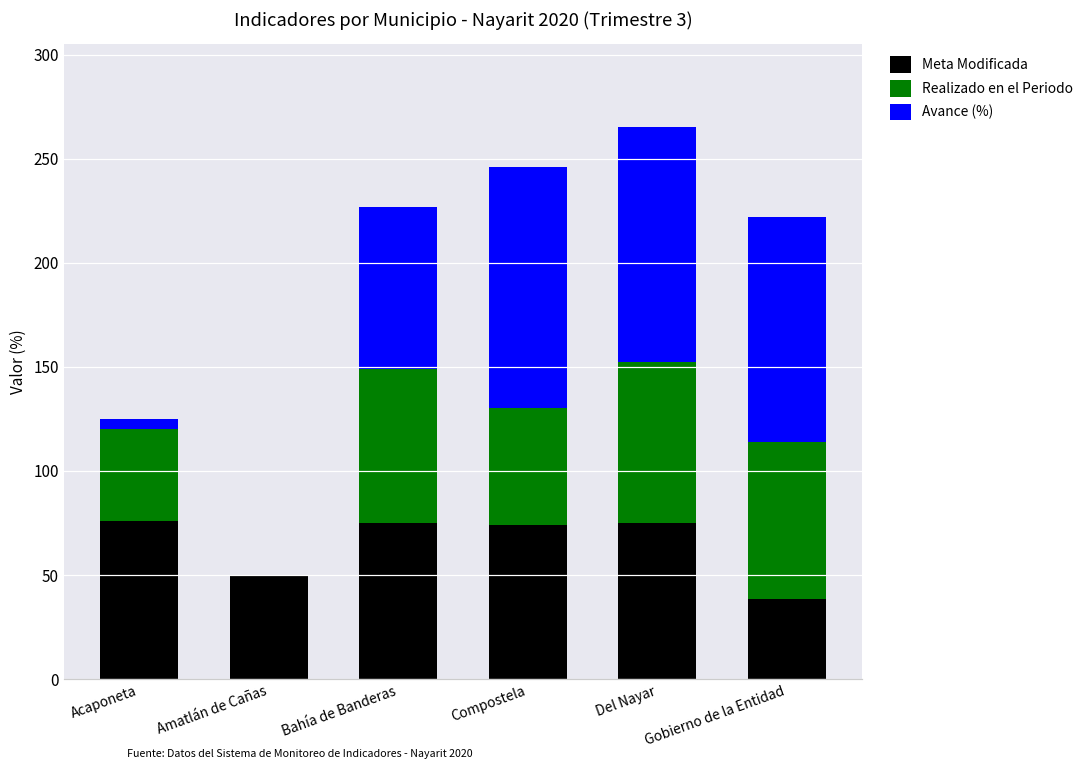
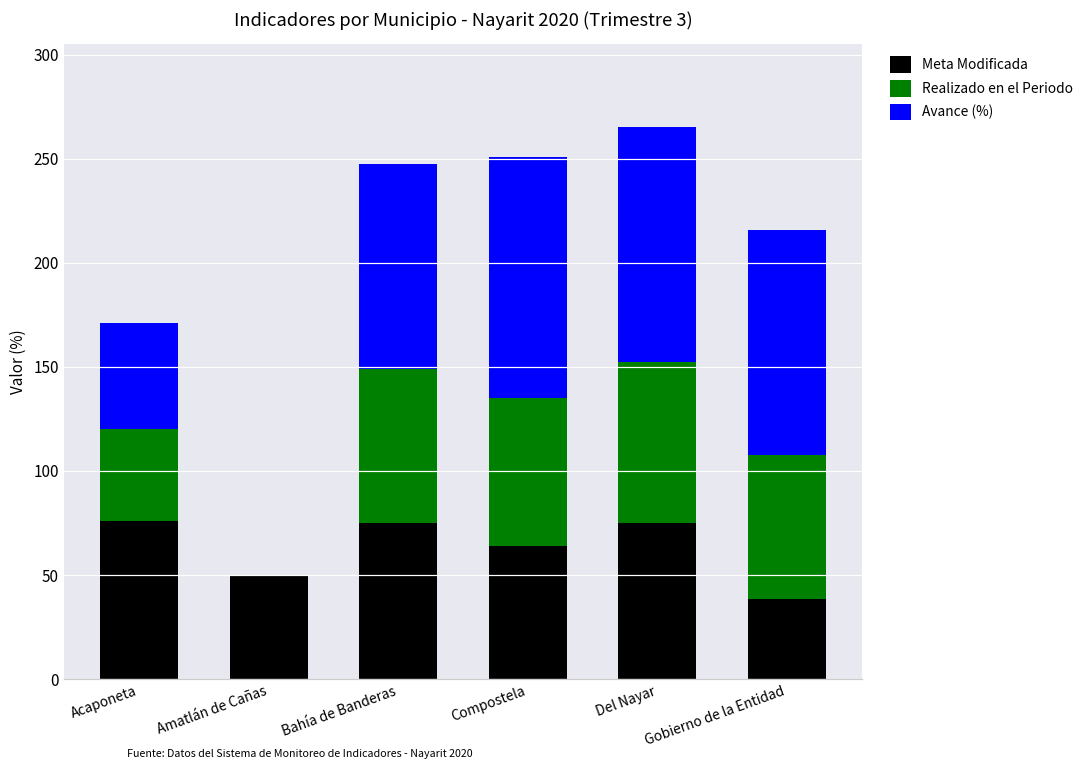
Avance (%), Acaponeta: 5 -> 51
Avance (%), Bahía de Banderas: 78 -> 99
Meta Modificada, Compostela: 74 -> 64
Realizado en el Periodo, Compostela: 56 -> 71
Realizado en el Periodo, Gobierno de la Entidad: 76 -> 69
